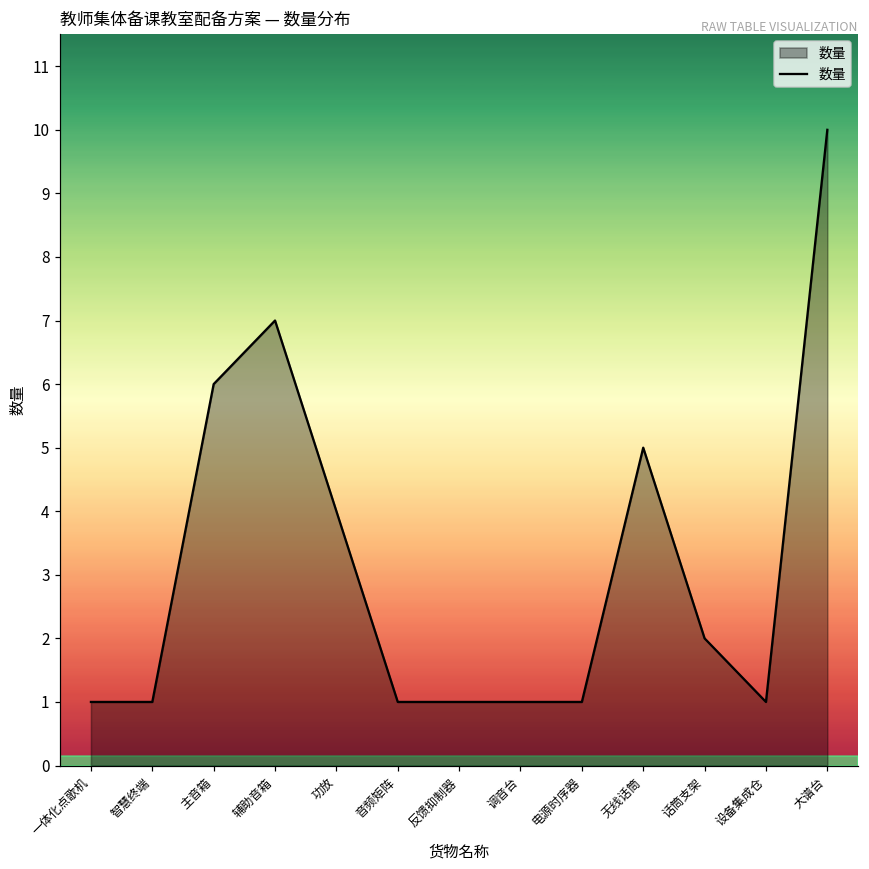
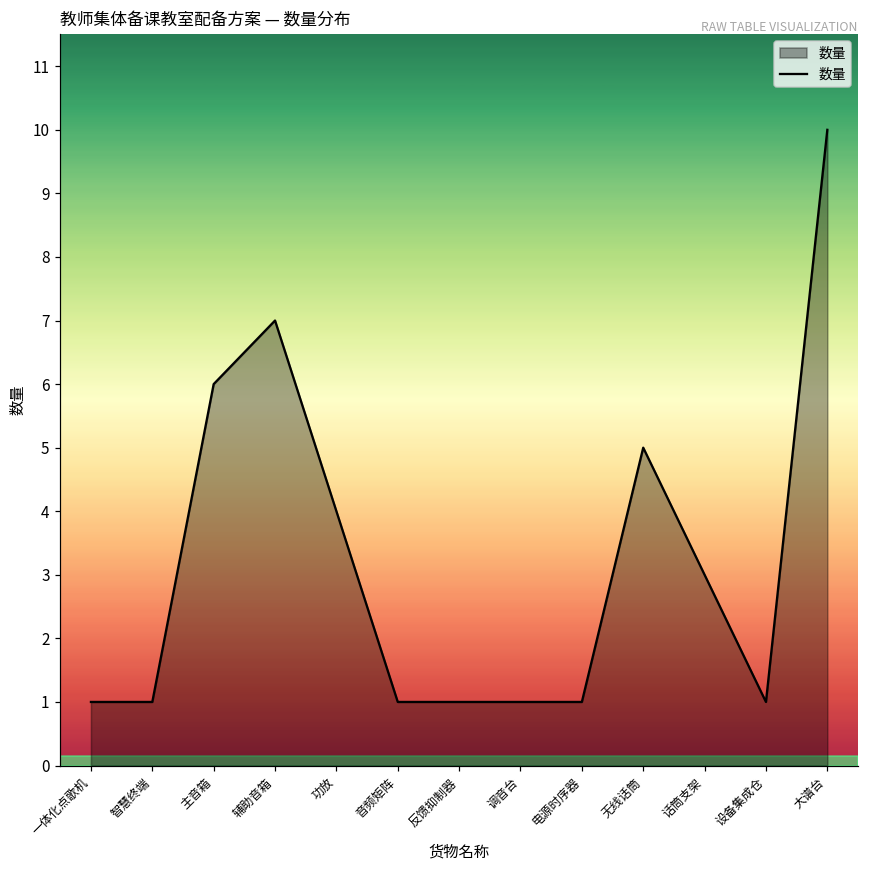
话筒支架: 2 -> 3
